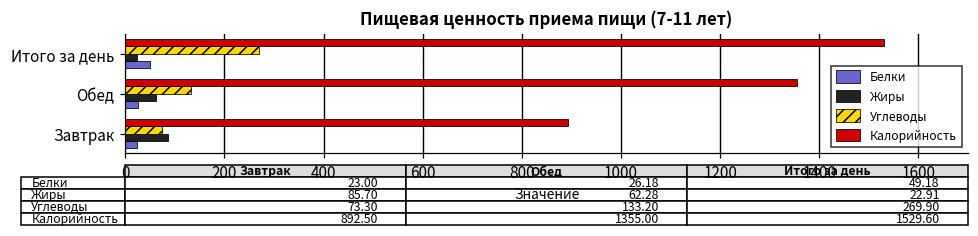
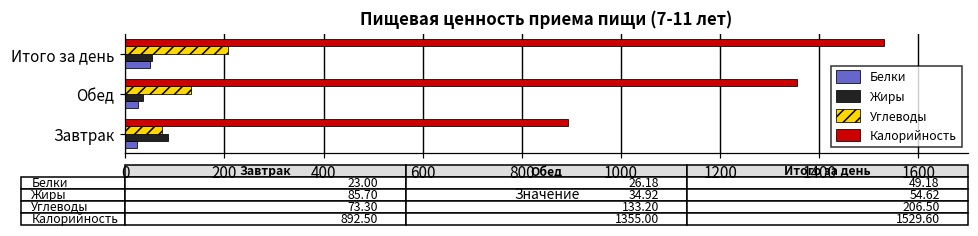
Углеводы, Итого за день: 269.90 -> 206.50
Жиры, Итого за день: 22.91 -> 54.62
Жиры, Обед: 62.28 -> 34.92
